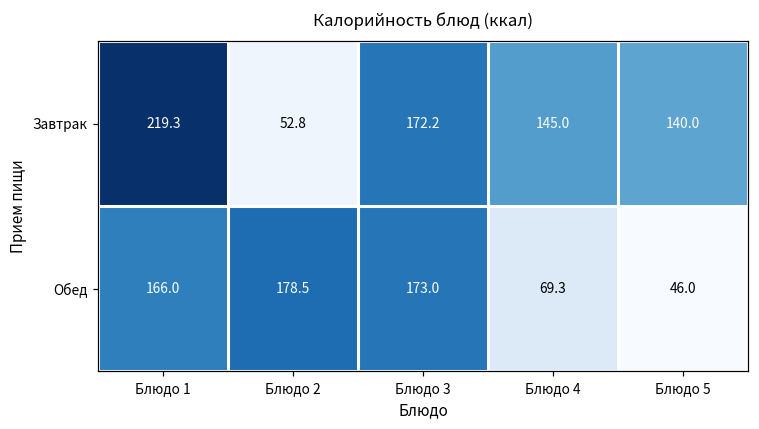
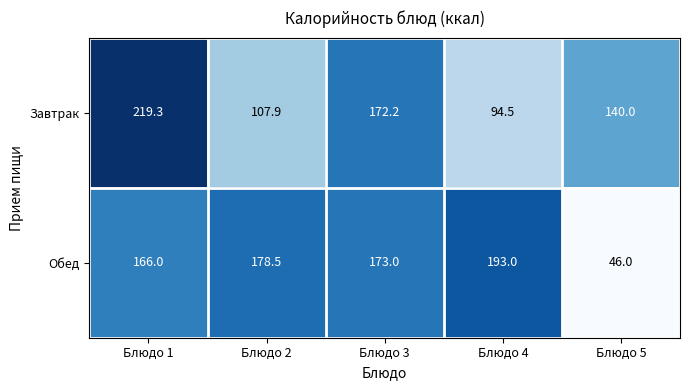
Завтрак, Блюдо 2: 52.8 -> 107.9
Завтрак, Блюдо 4: 145.0 -> 94.5
Обед, Блюдо 4: 69.3 -> 193.0
